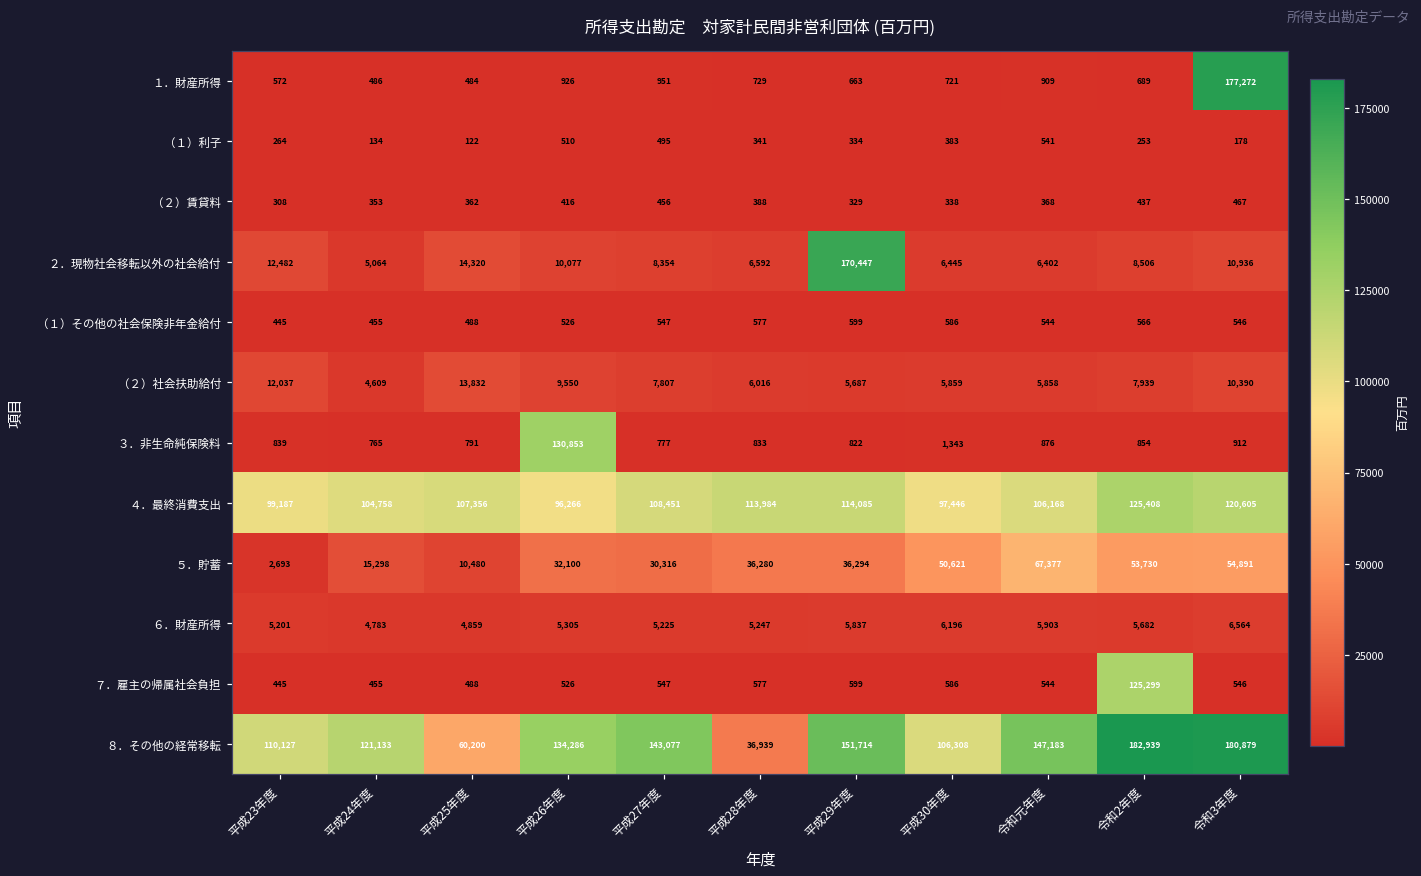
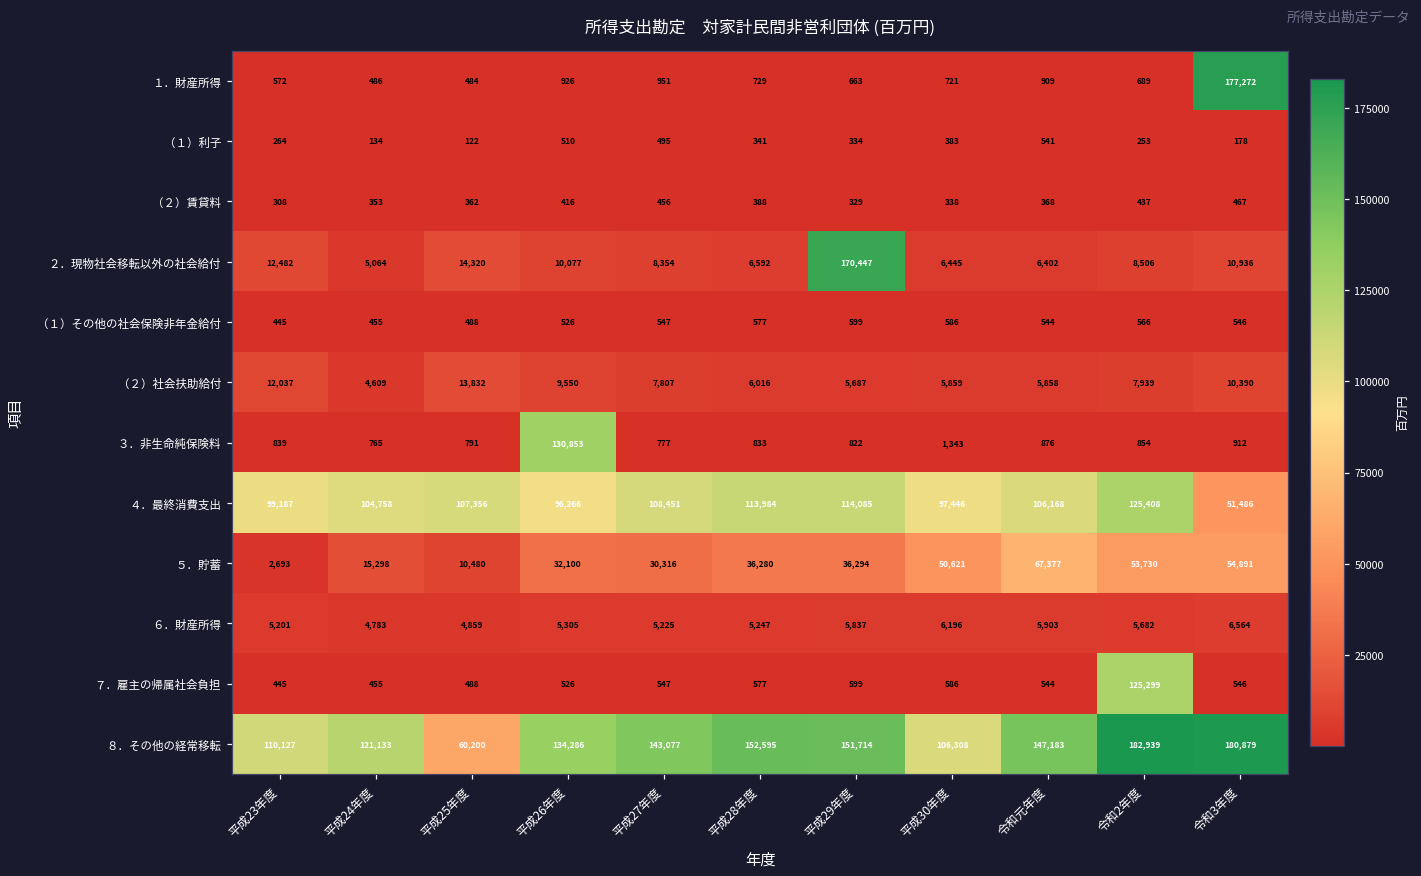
４．最終消費支出, 令和3年度: 120,605 -> 51,486
８．その他の経常移転, 平成28年度: 36,939 -> 152,595
